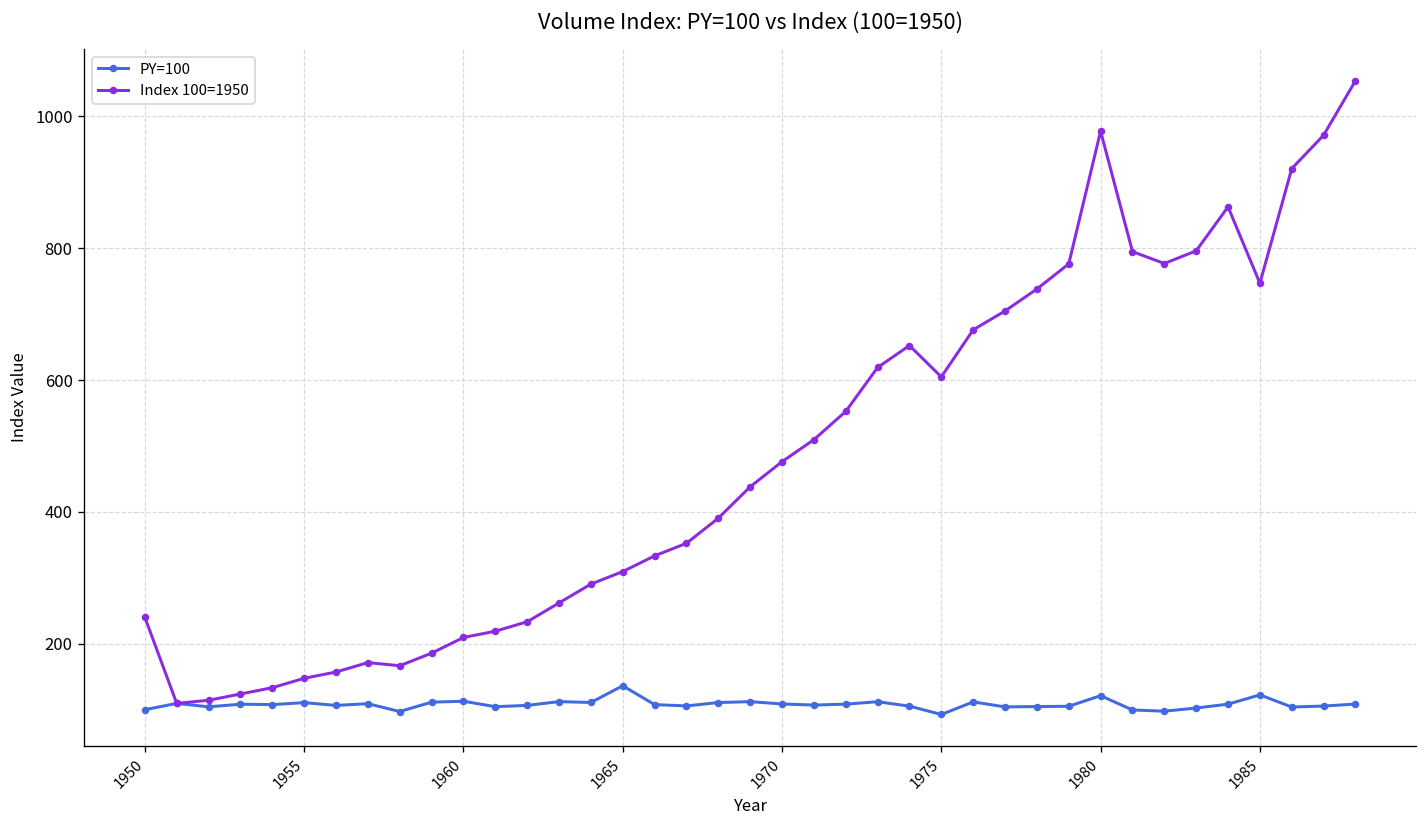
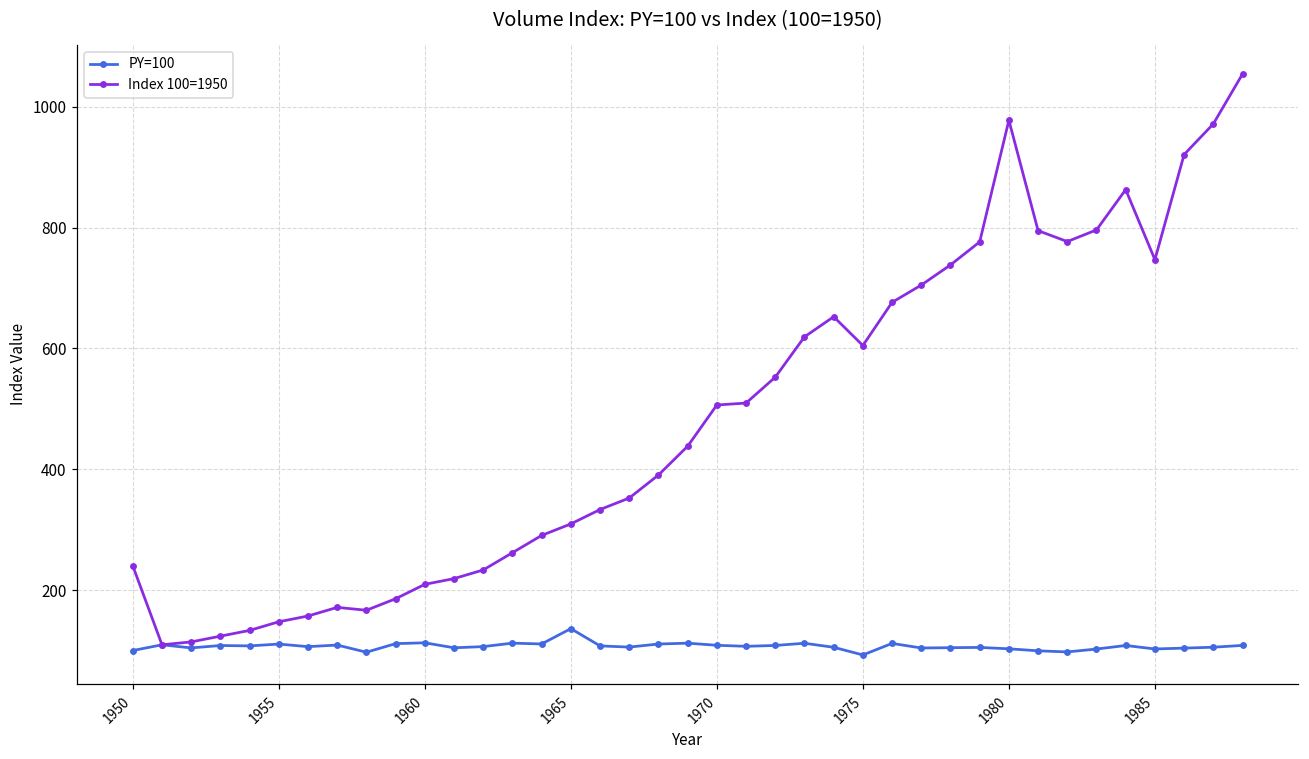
Index 100=1950, 1970: 480 -> 510
PY=100, 1980: 120 -> 100
PY=100, 1985: 120 -> 100
